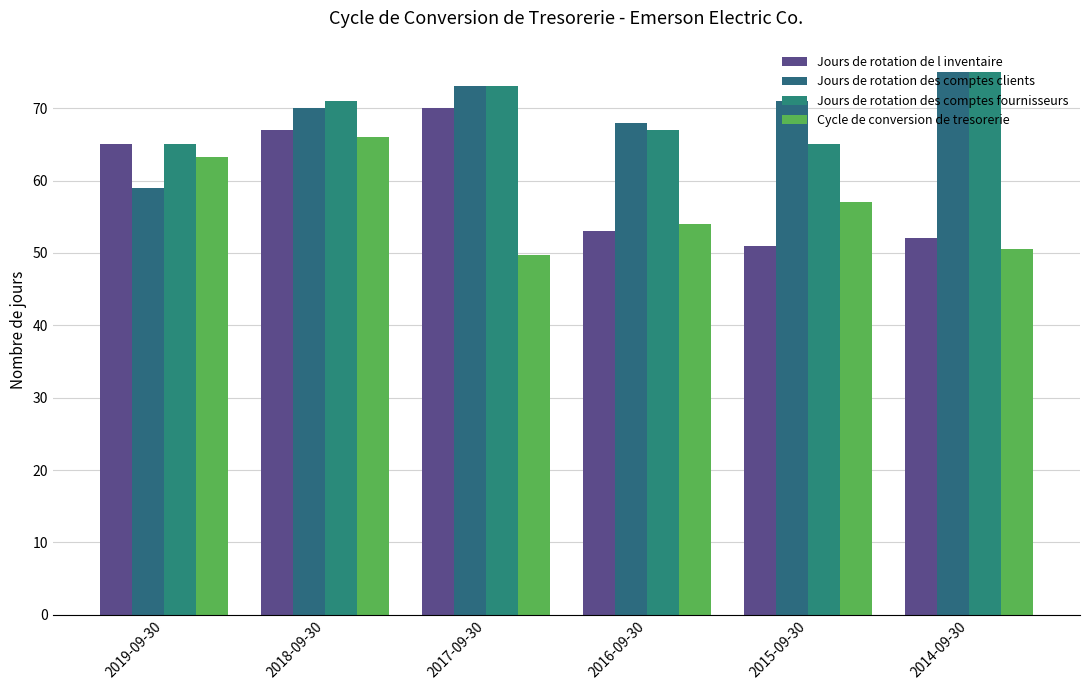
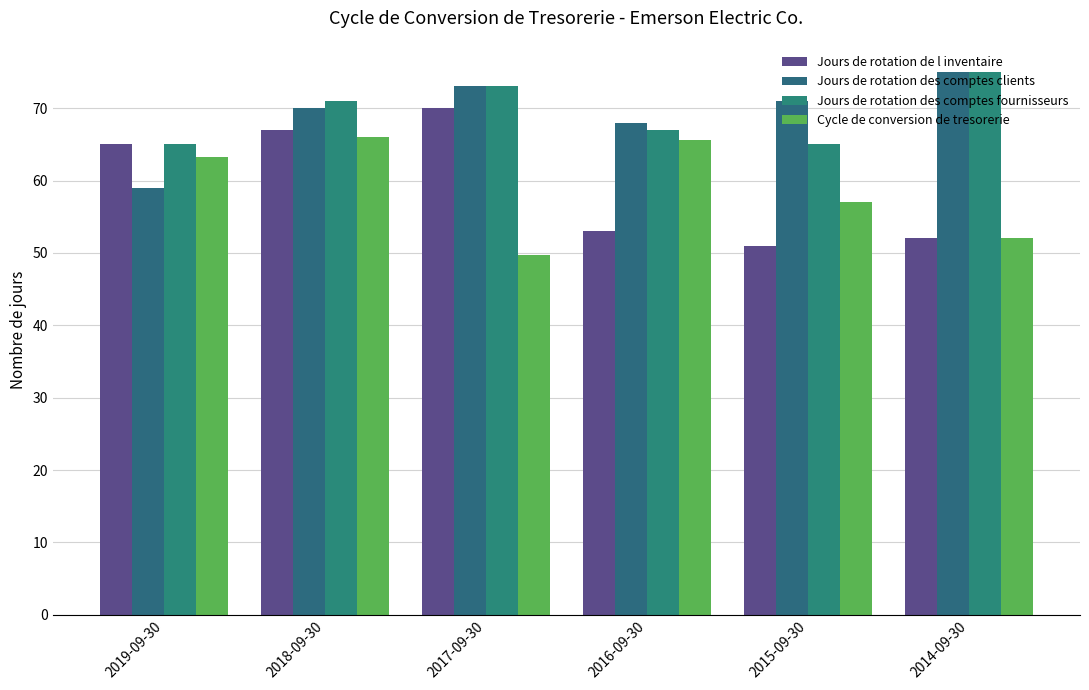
Cycle de conversion de tresorerie, 2016-09-30: 54 -> 66
Cycle de conversion de tresorerie, 2014-09-30: 51 -> 52
